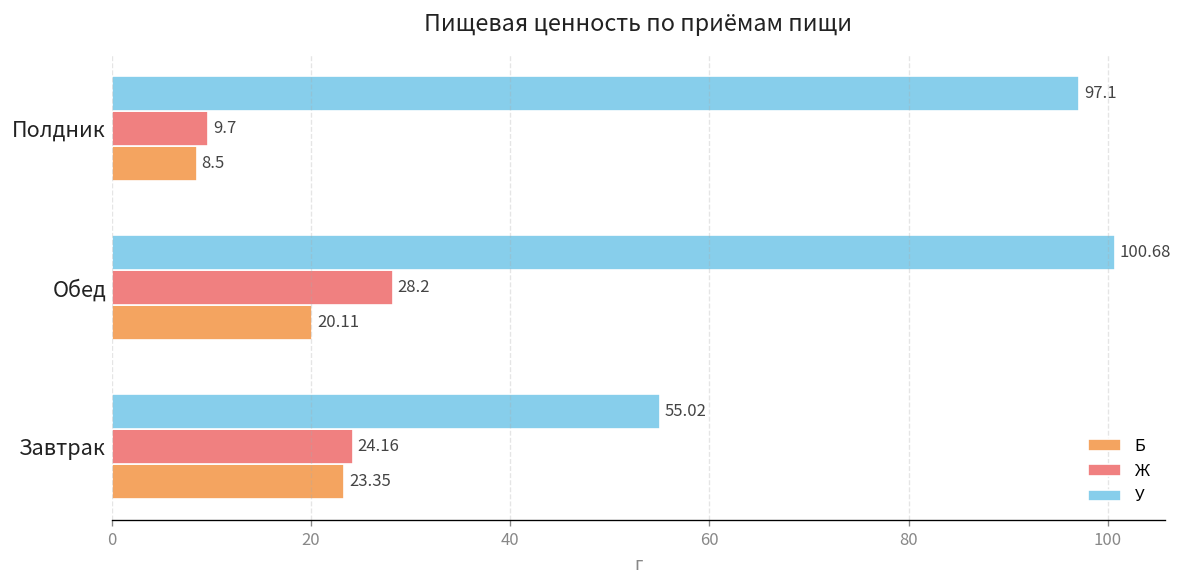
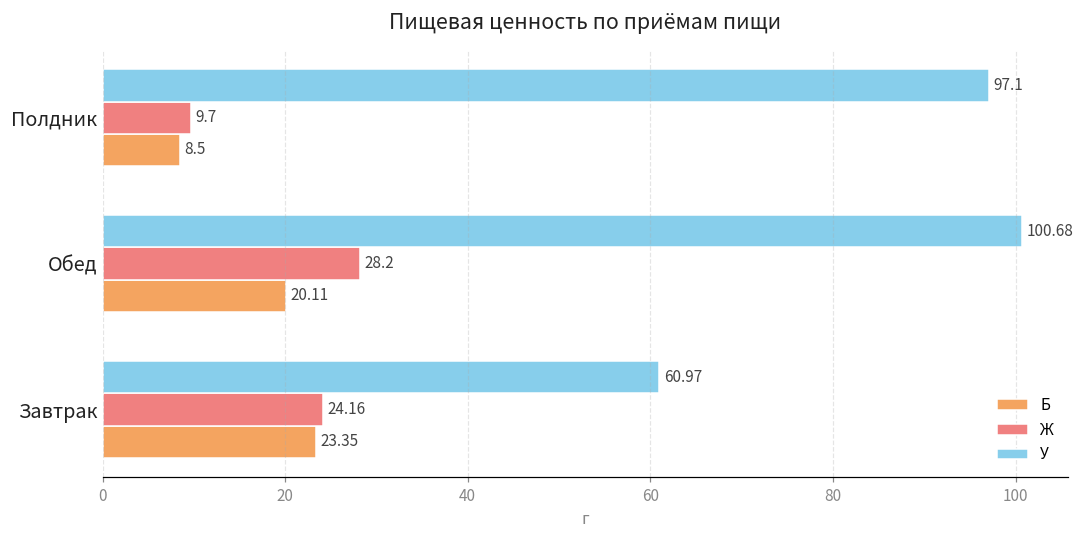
У, Завтрак: 55.02 -> 60.97
